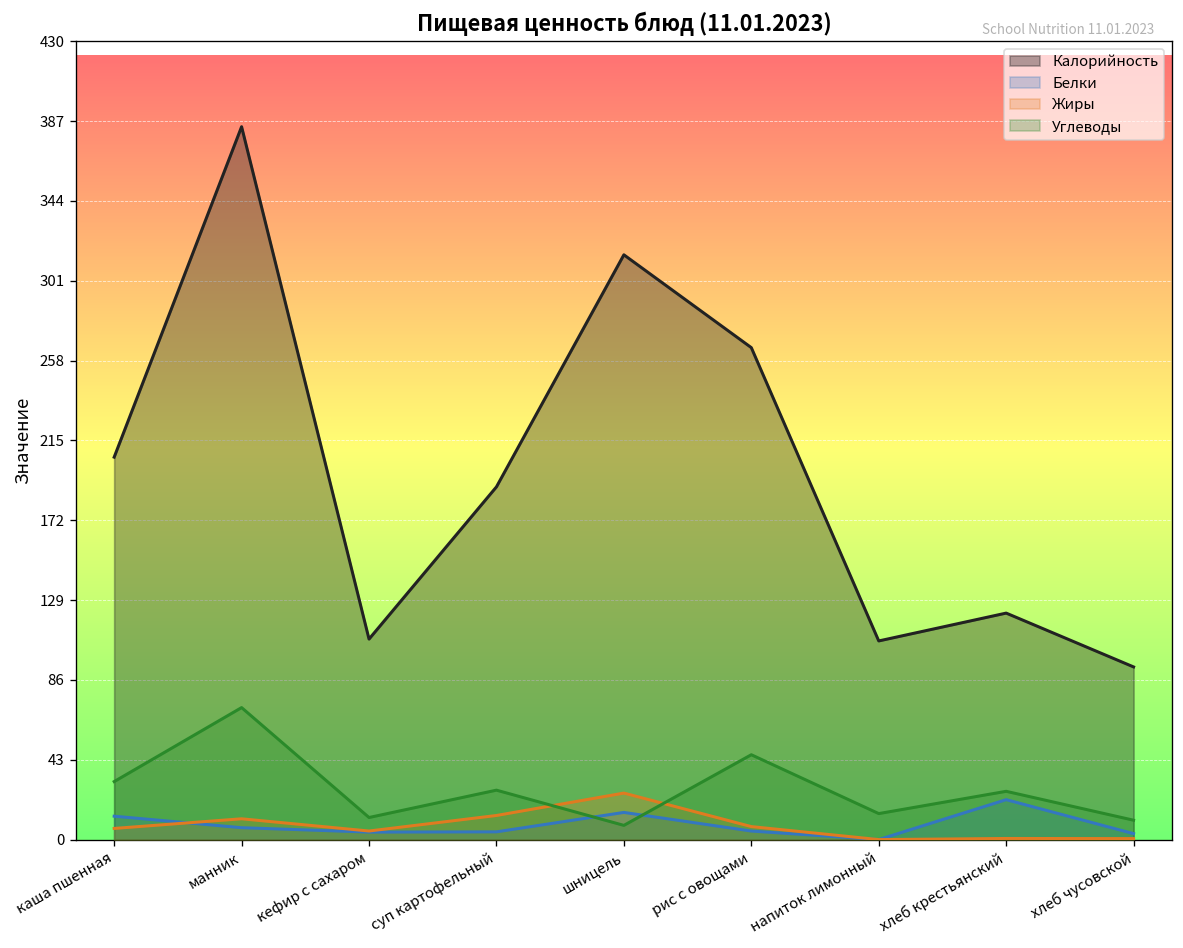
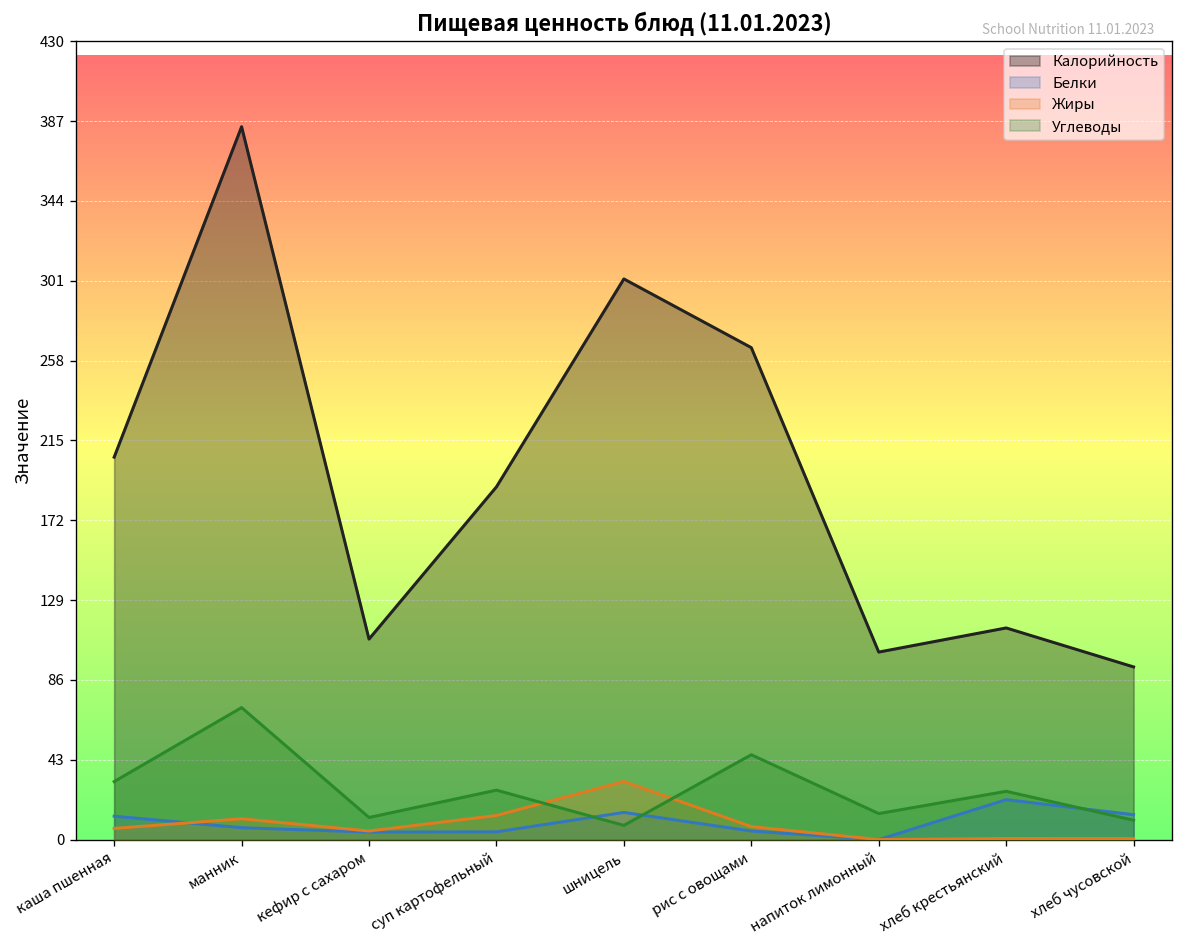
Калорийность, шницель: 315 -> 302
Жиры, шницель: 25 -> 31
Калорийность, напиток лимонный: 107 -> 101
Калорийность, хлеб крестьянский: 122 -> 114
Белки, хлеб чусовской: 3 -> 13
